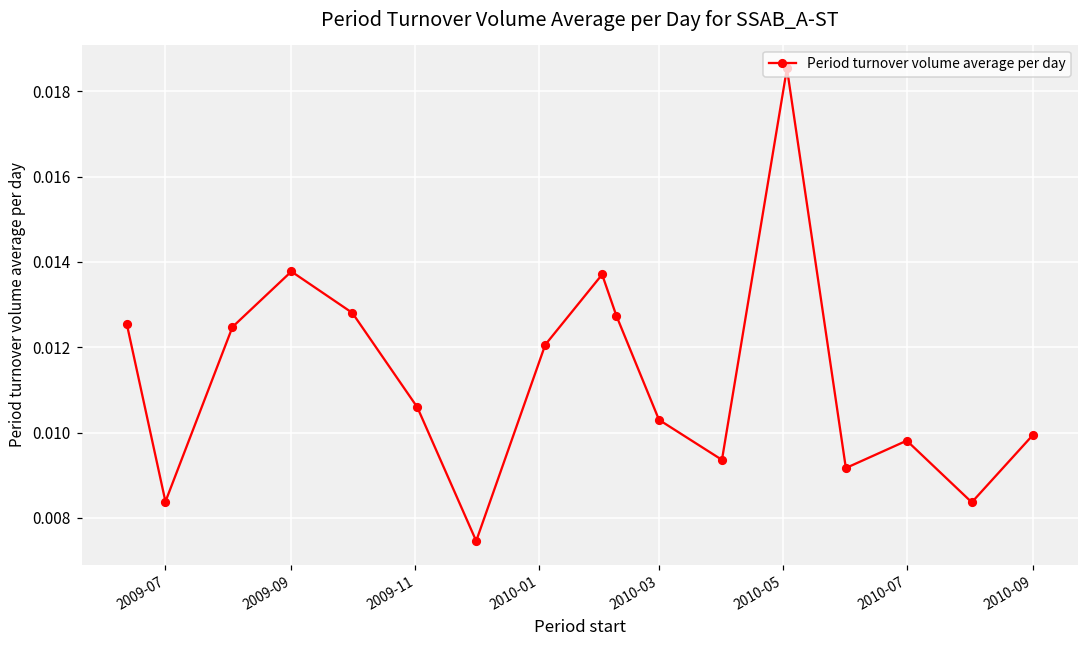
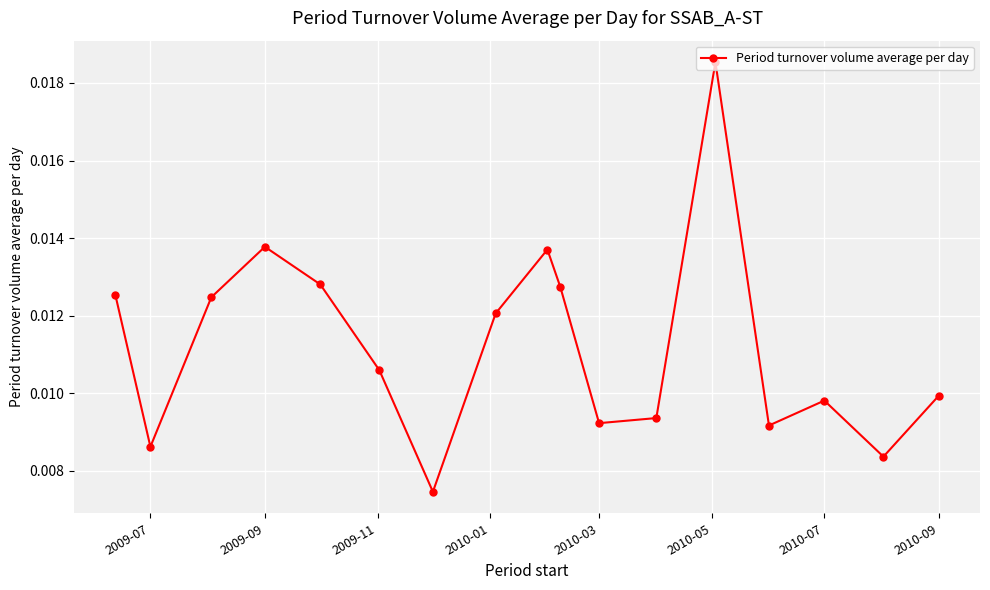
2009-07: 0.0084 -> 0.0086
2010-03: 0.0103 -> 0.0092
